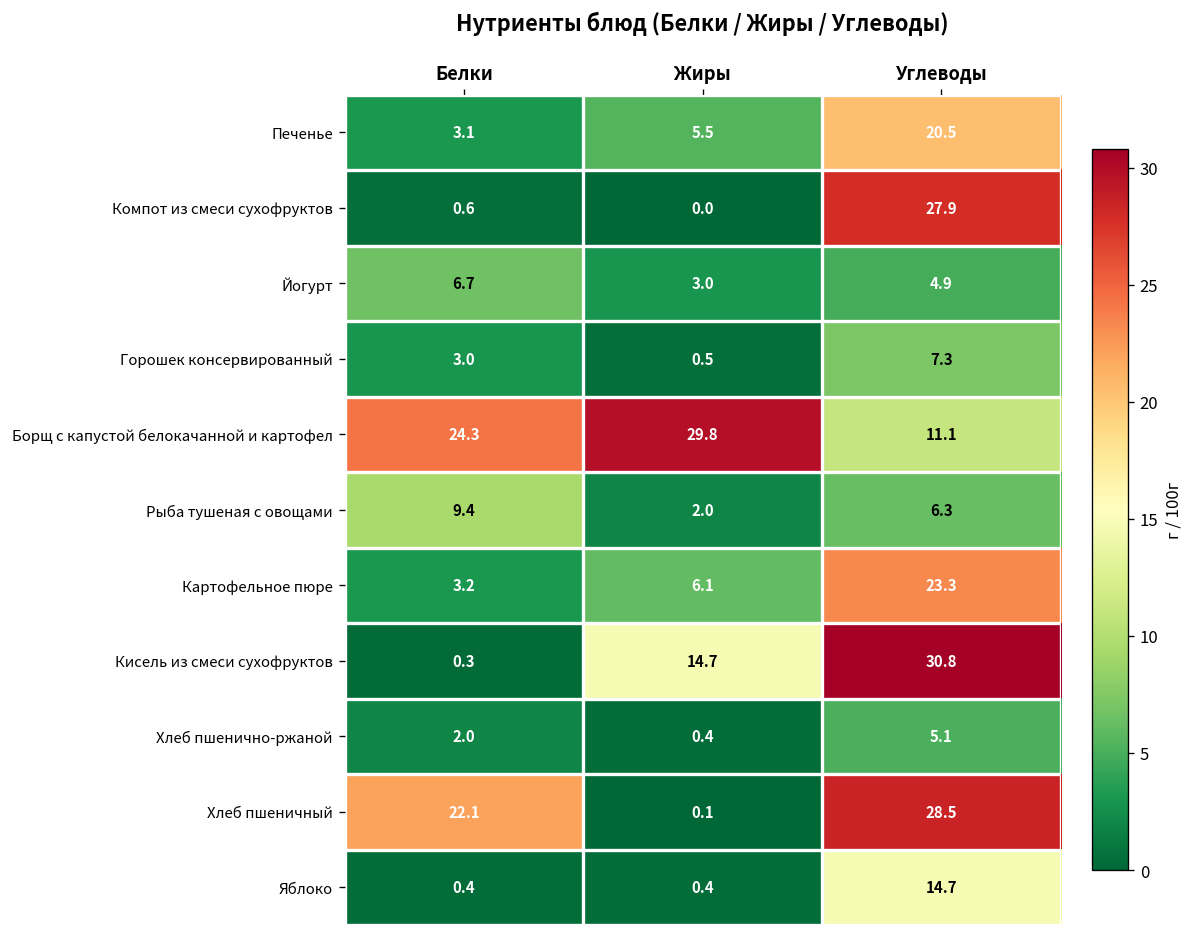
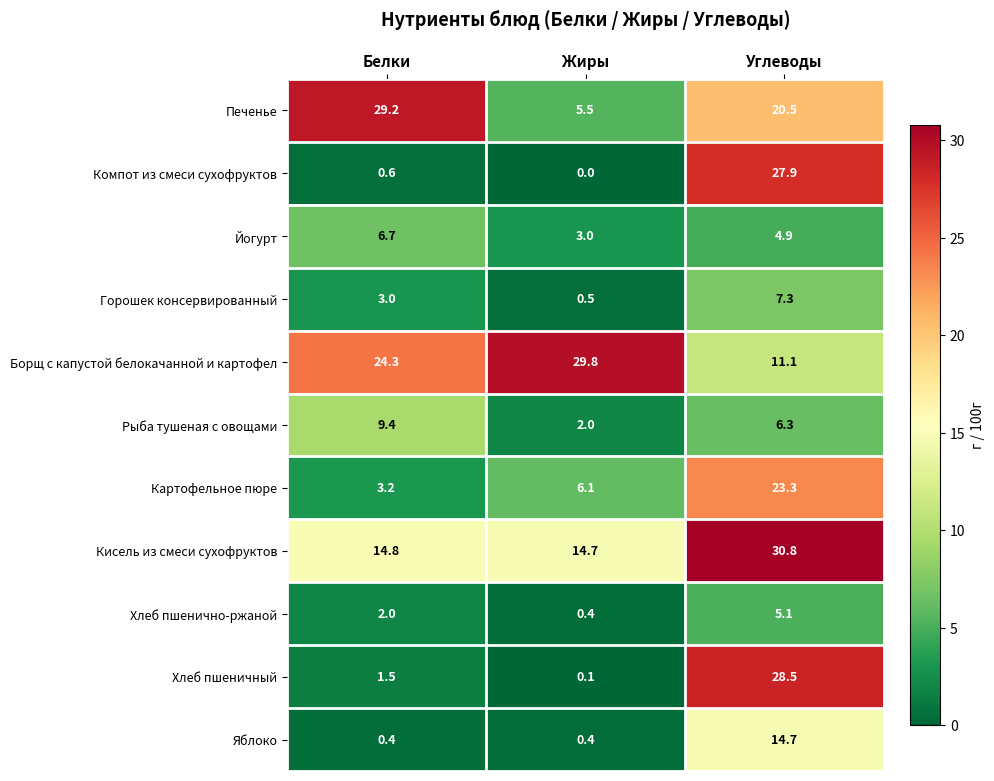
Печенье, Белки: 3.1 -> 29.2
Кисель из смеси сухофруктов, Белки: 0.3 -> 14.8
Хлеб пшеничный, Белки: 22.1 -> 1.5
